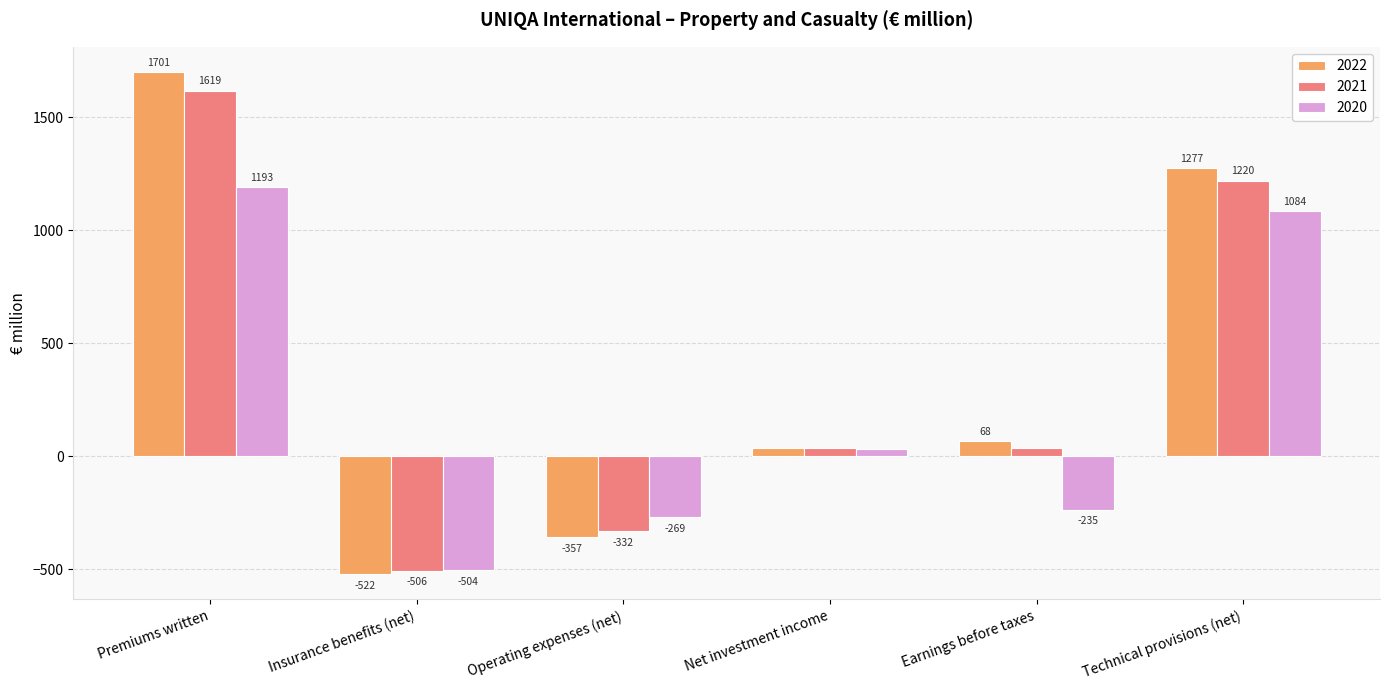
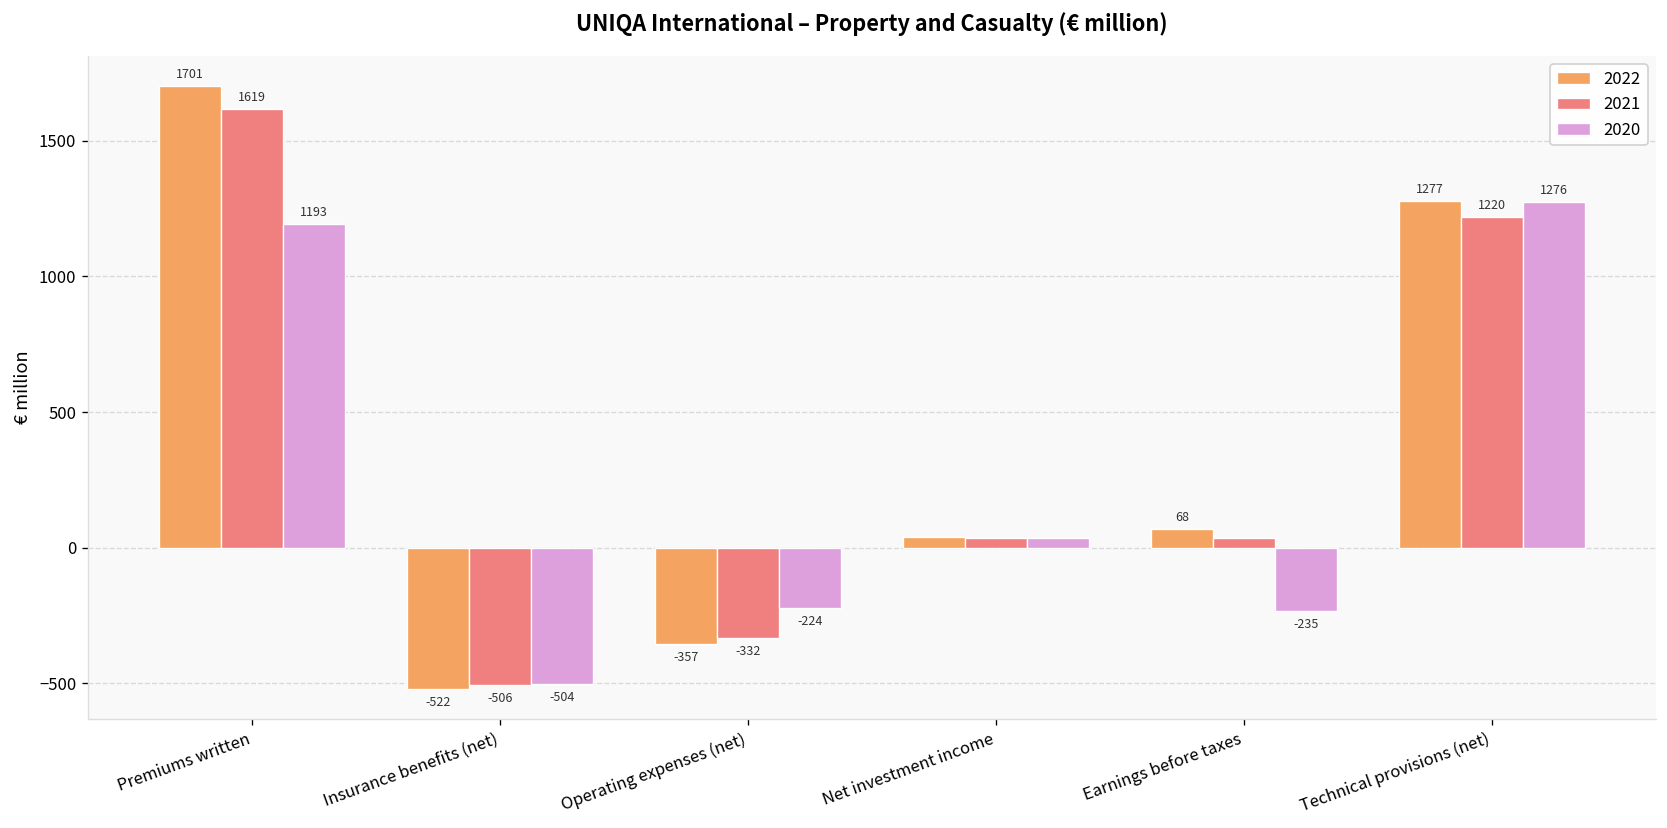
2020, Operating expenses (net): -269 -> -224
2020, Technical provisions (net): 1084 -> 1276
